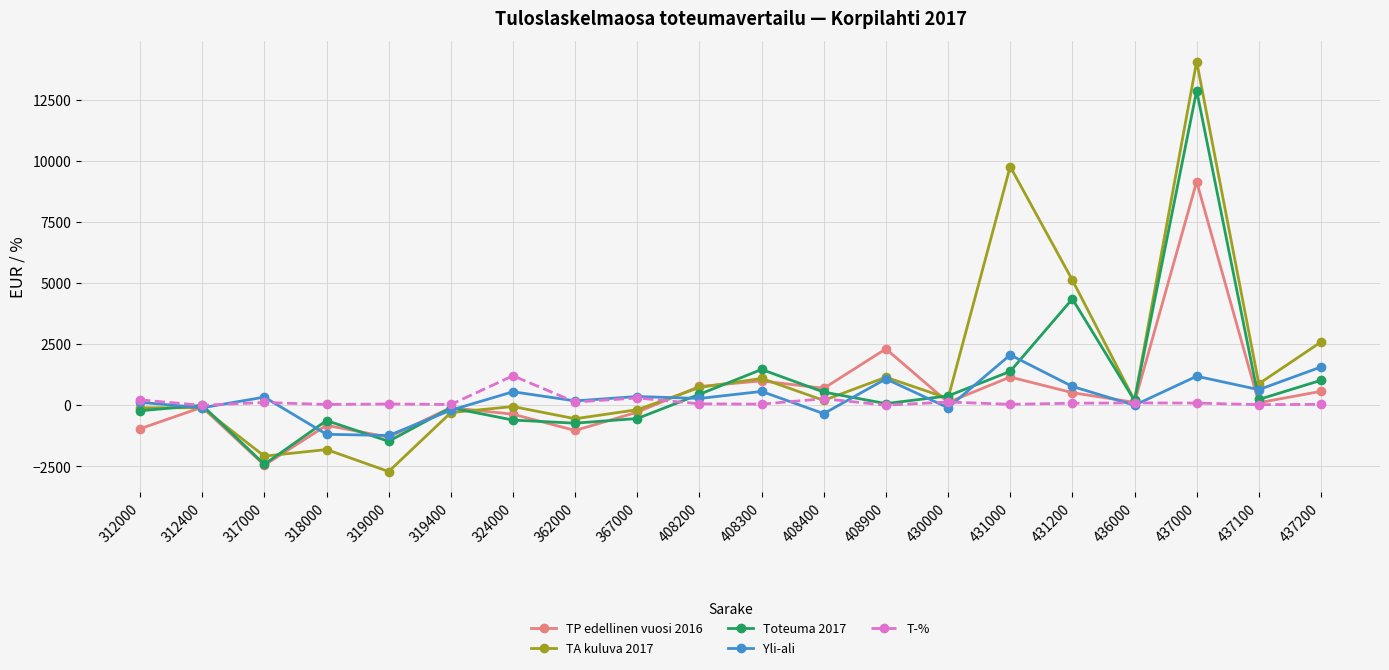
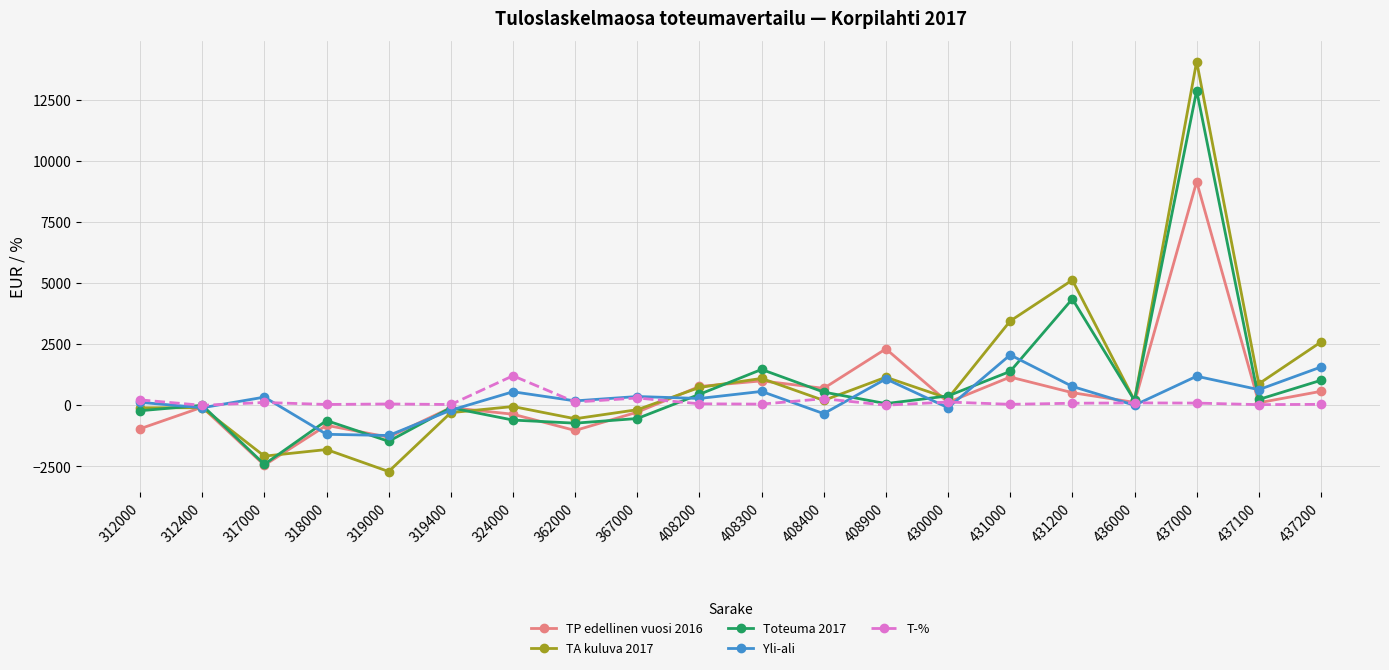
TA kuluva 2017, 431000: 9800 -> 3500
